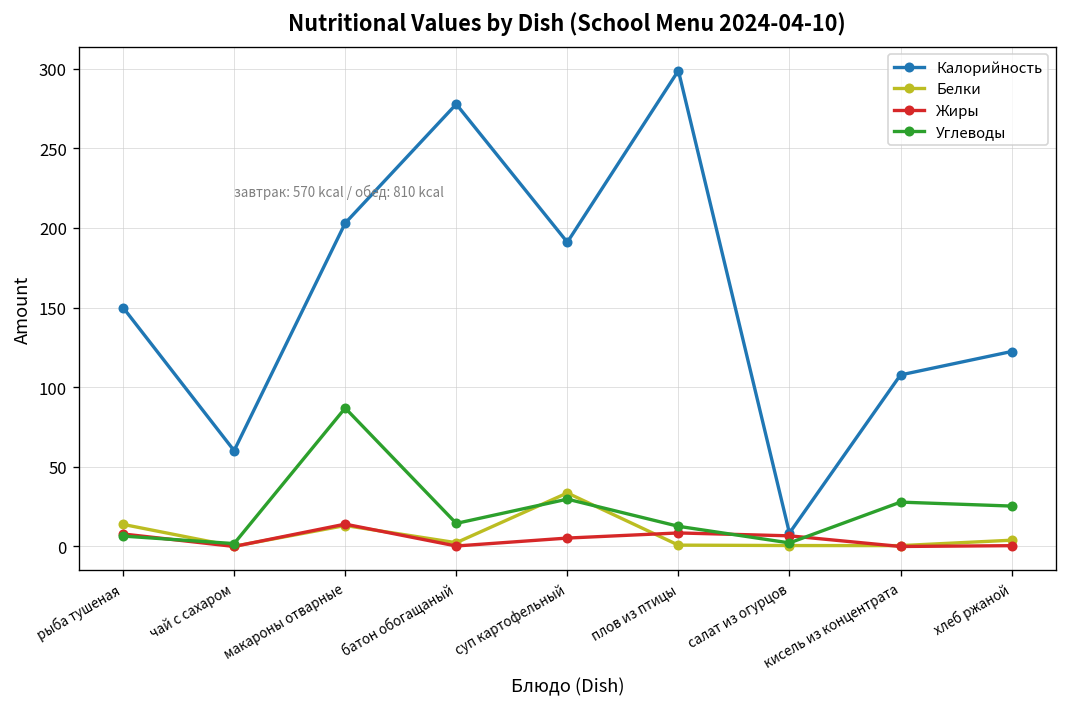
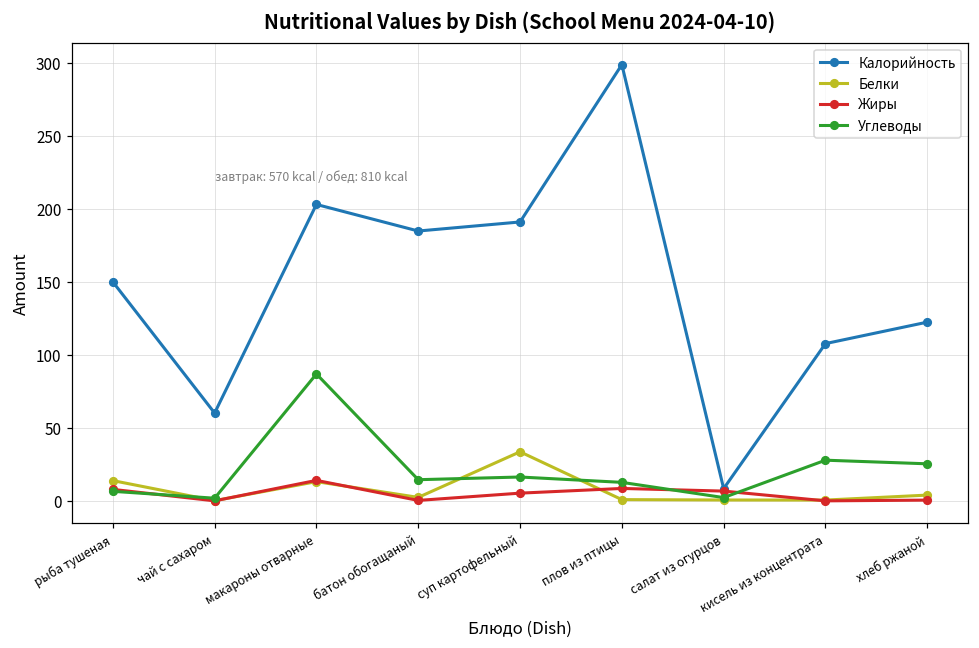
Калорийность, батон обогащаный: 278 -> 185
Углеводы, суп картофельный: 30 -> 16
